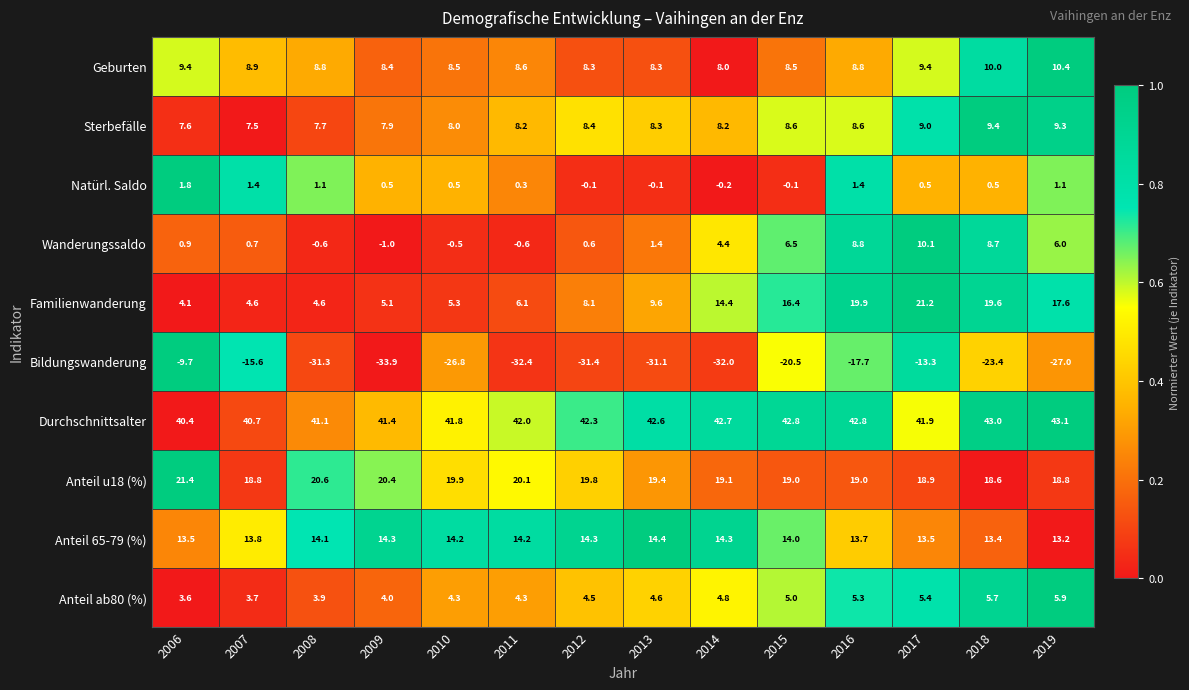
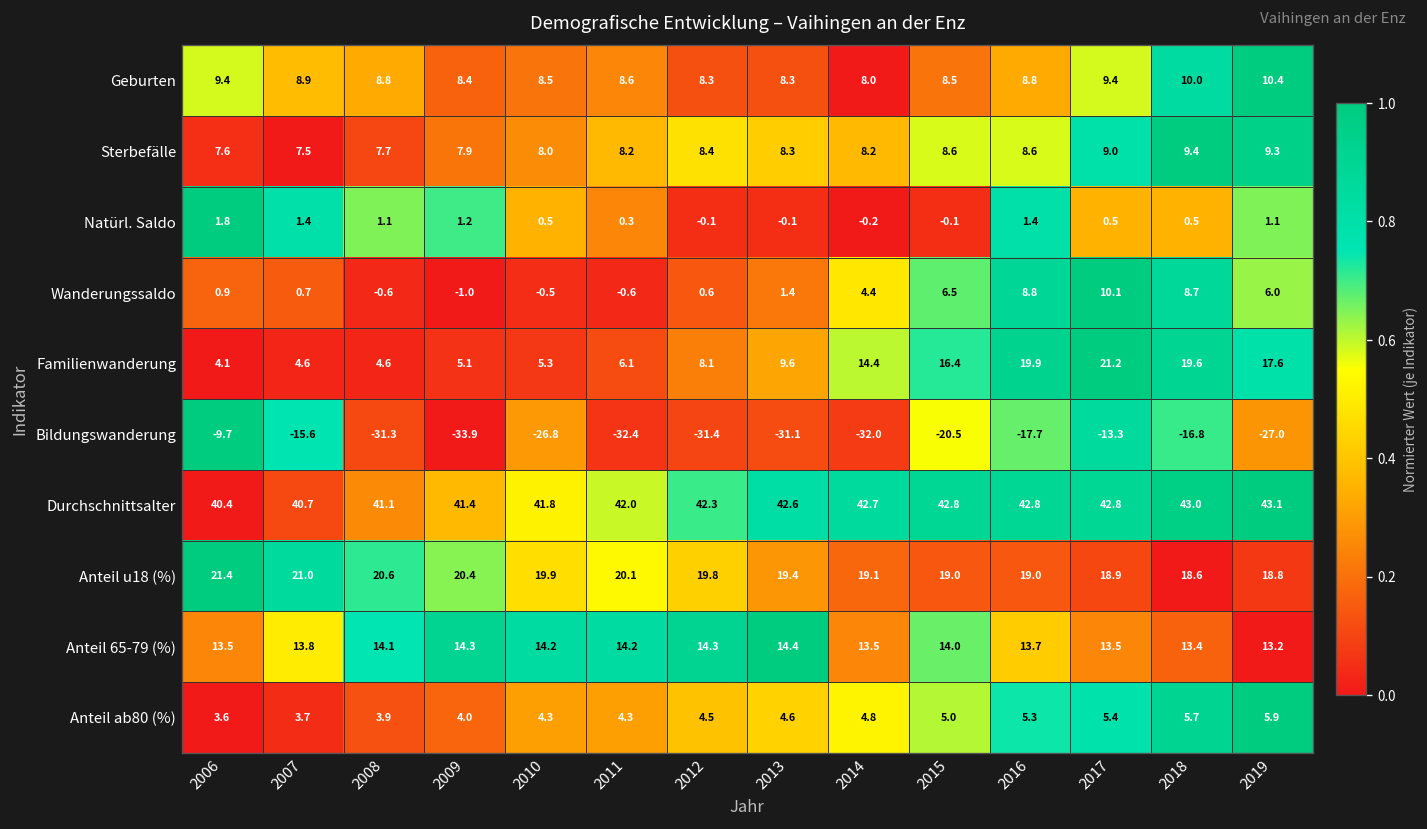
Natürl. Saldo, 2009: 0.5 -> 1.2
Bildungswanderung, 2018: -23.4 -> -16.8
Durchschnittsalter, 2017: 41.9 -> 42.8
Anteil u18 (%), 2007: 18.8 -> 21.0
Anteil 65-79 (%), 2014: 14.3 -> 13.5
